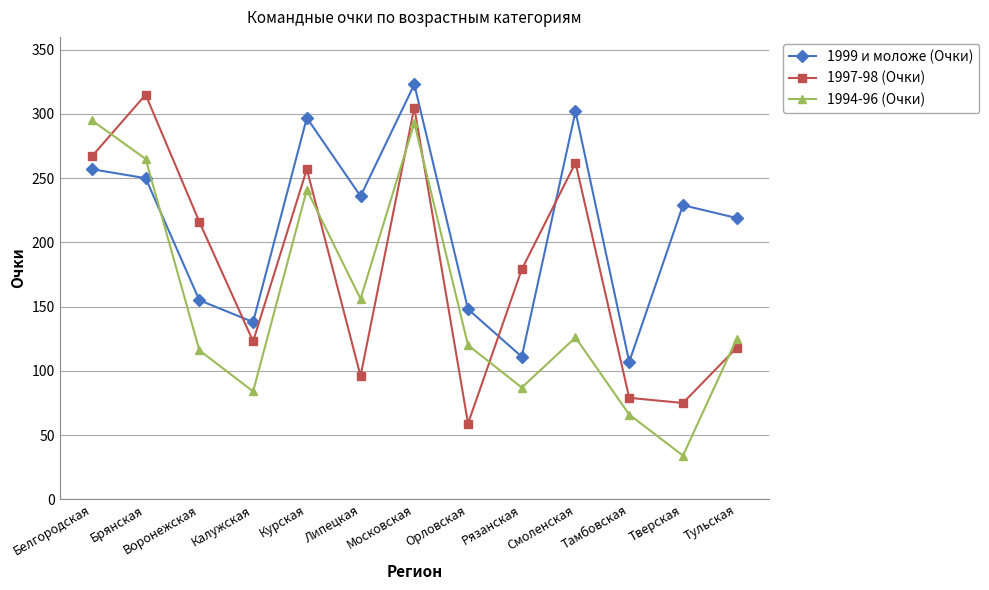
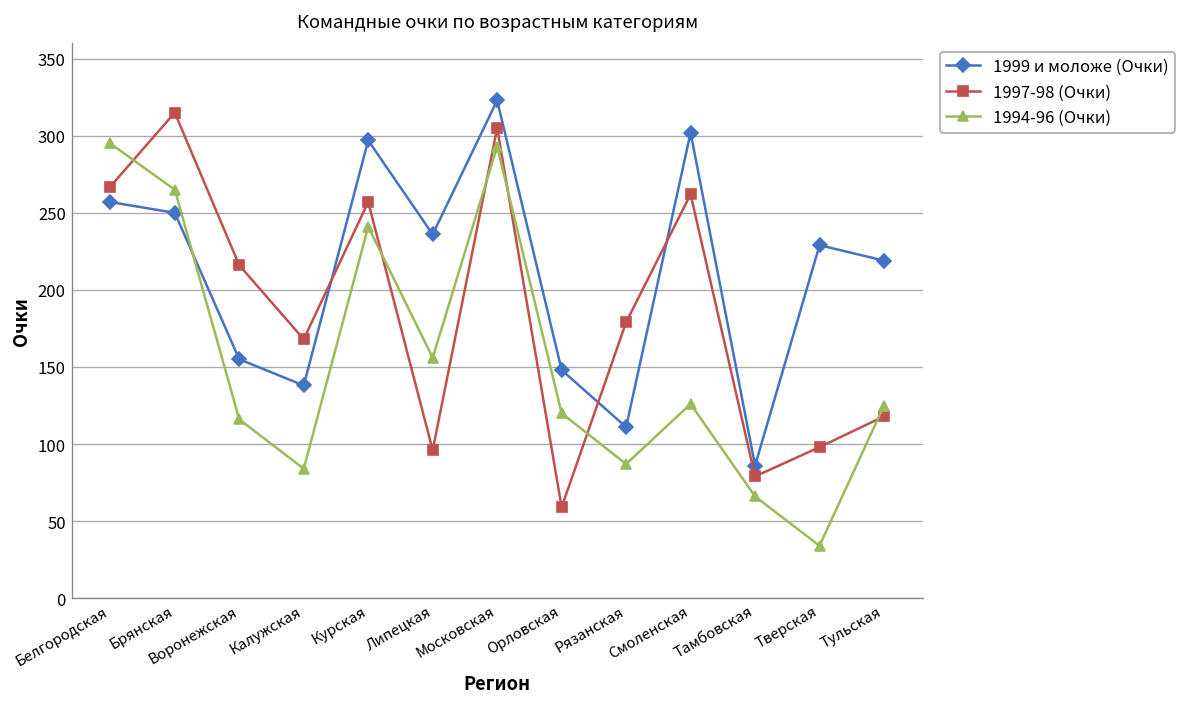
1997-98 (Очки), Калужская: 123 -> 168
1999 и моложе (Очки), Тамбовская: 107 -> 86
1997-98 (Очки), Тверская: 75 -> 98
